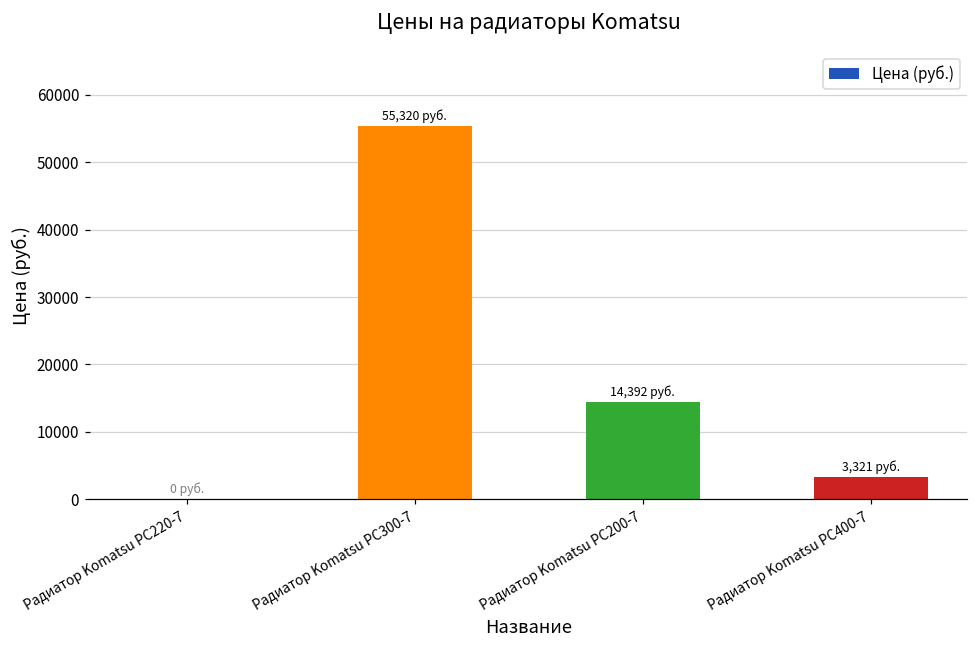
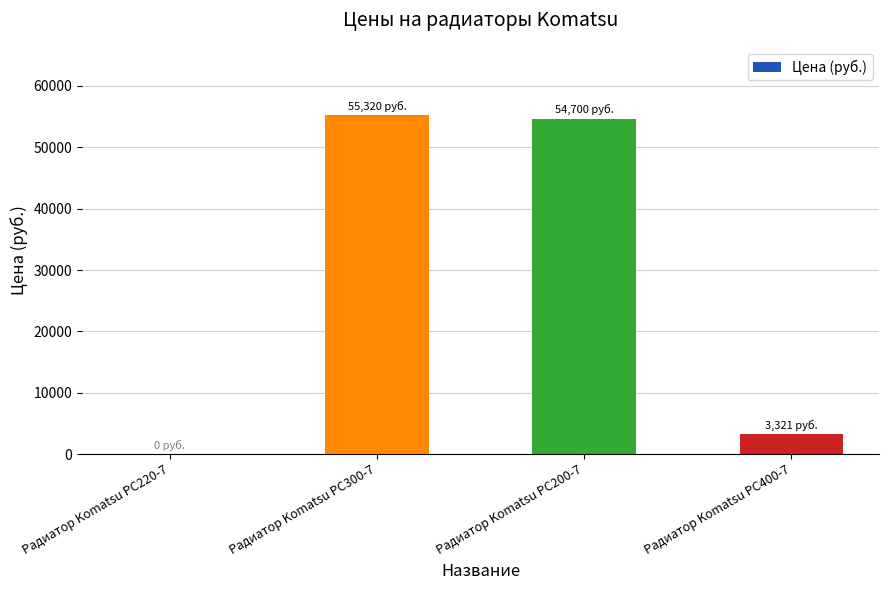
Радиатор Komatsu PC200-7: 14,392 -> 54,700
